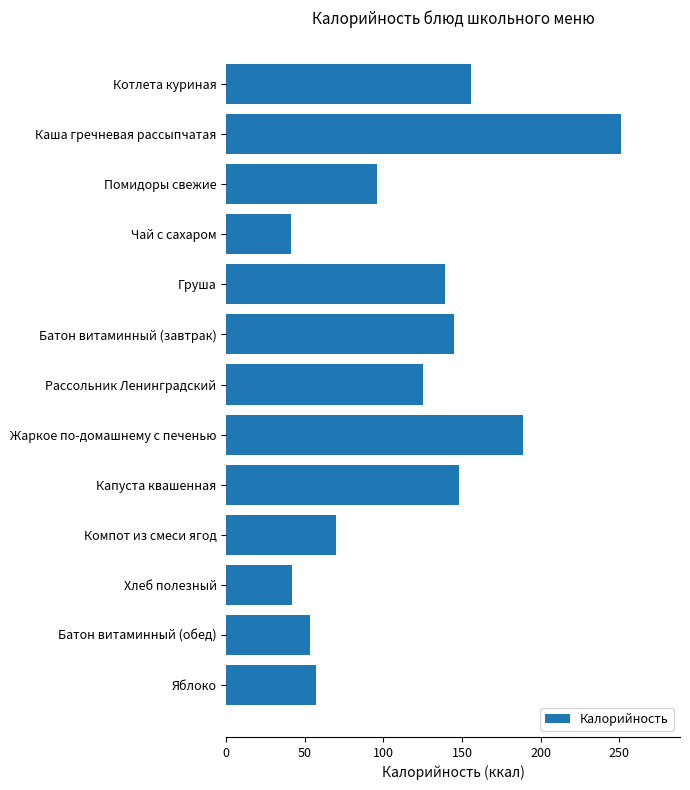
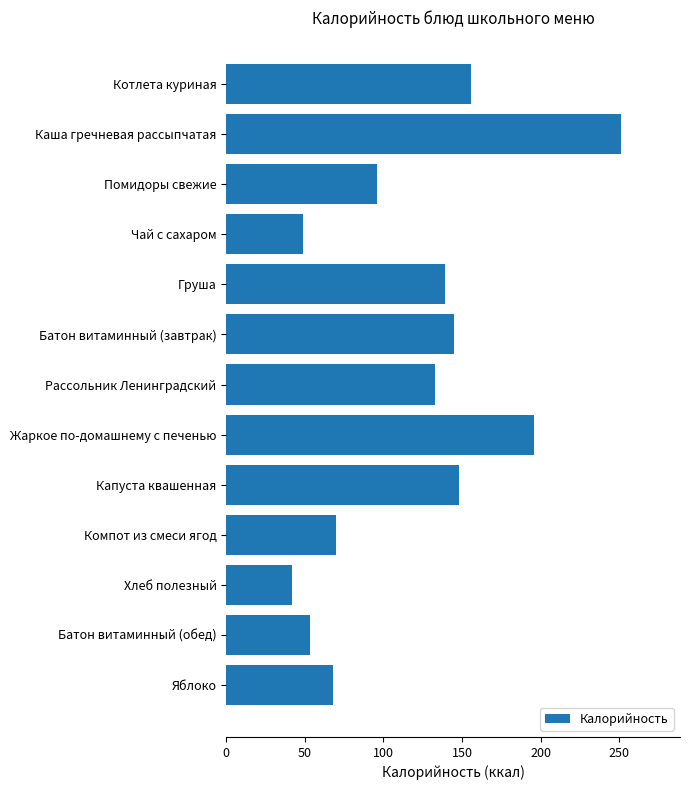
Чай с сахаром: 41 -> 49
Рассольник Ленинградский: 125 -> 133
Жаркое по-домашнему с печенью: 189 -> 196
Яблоко: 57 -> 68
